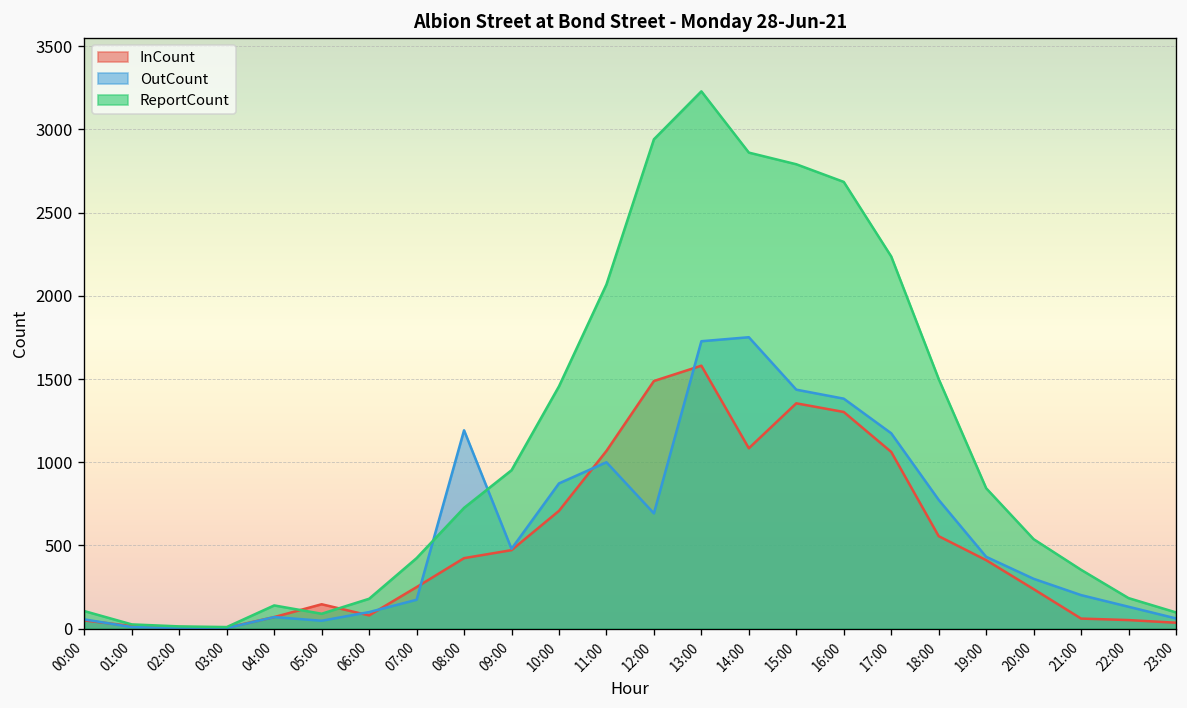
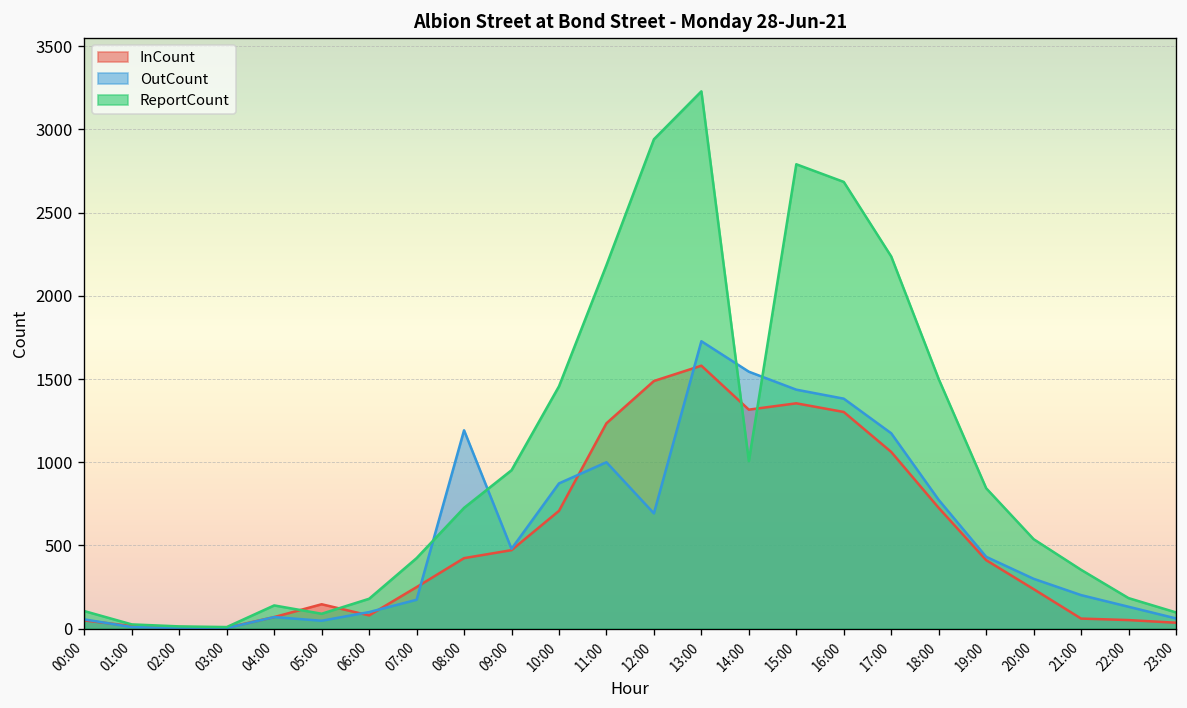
InCount, 11:00: 1070 -> 1230
ReportCount, 11:00: 2070 -> 2180
InCount, 14:00: 1080 -> 1320
OutCount, 14:00: 1750 -> 1540
ReportCount, 14:00: 2860 -> 1010
InCount, 18:00: 560 -> 730
